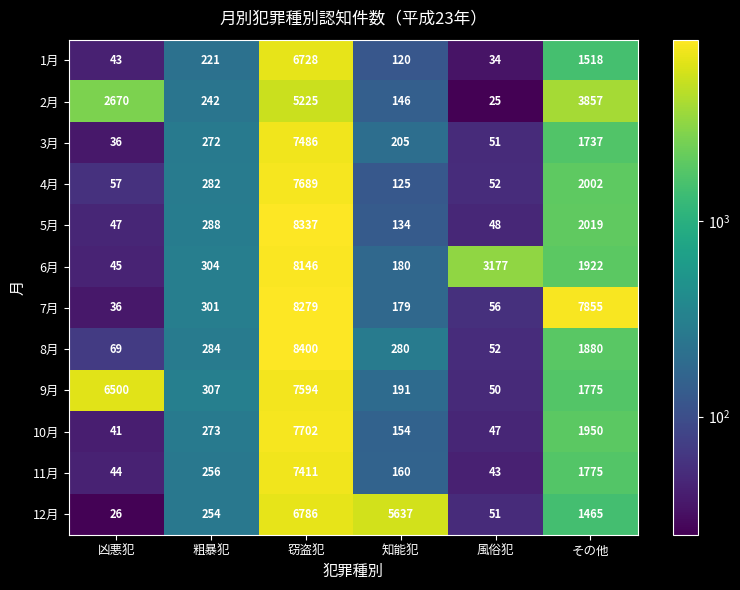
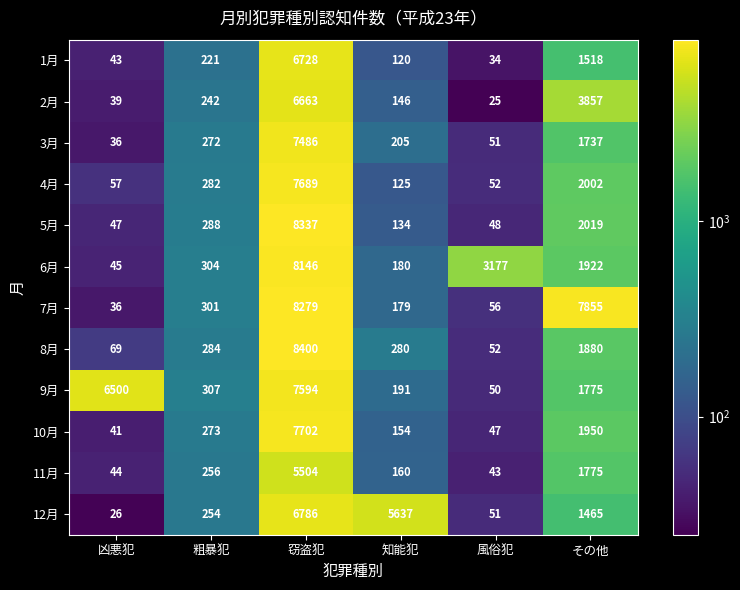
2月, 凶悪犯: 2670 -> 39
2月, 窃盗犯: 5225 -> 6663
11月, 窃盗犯: 7411 -> 5504
